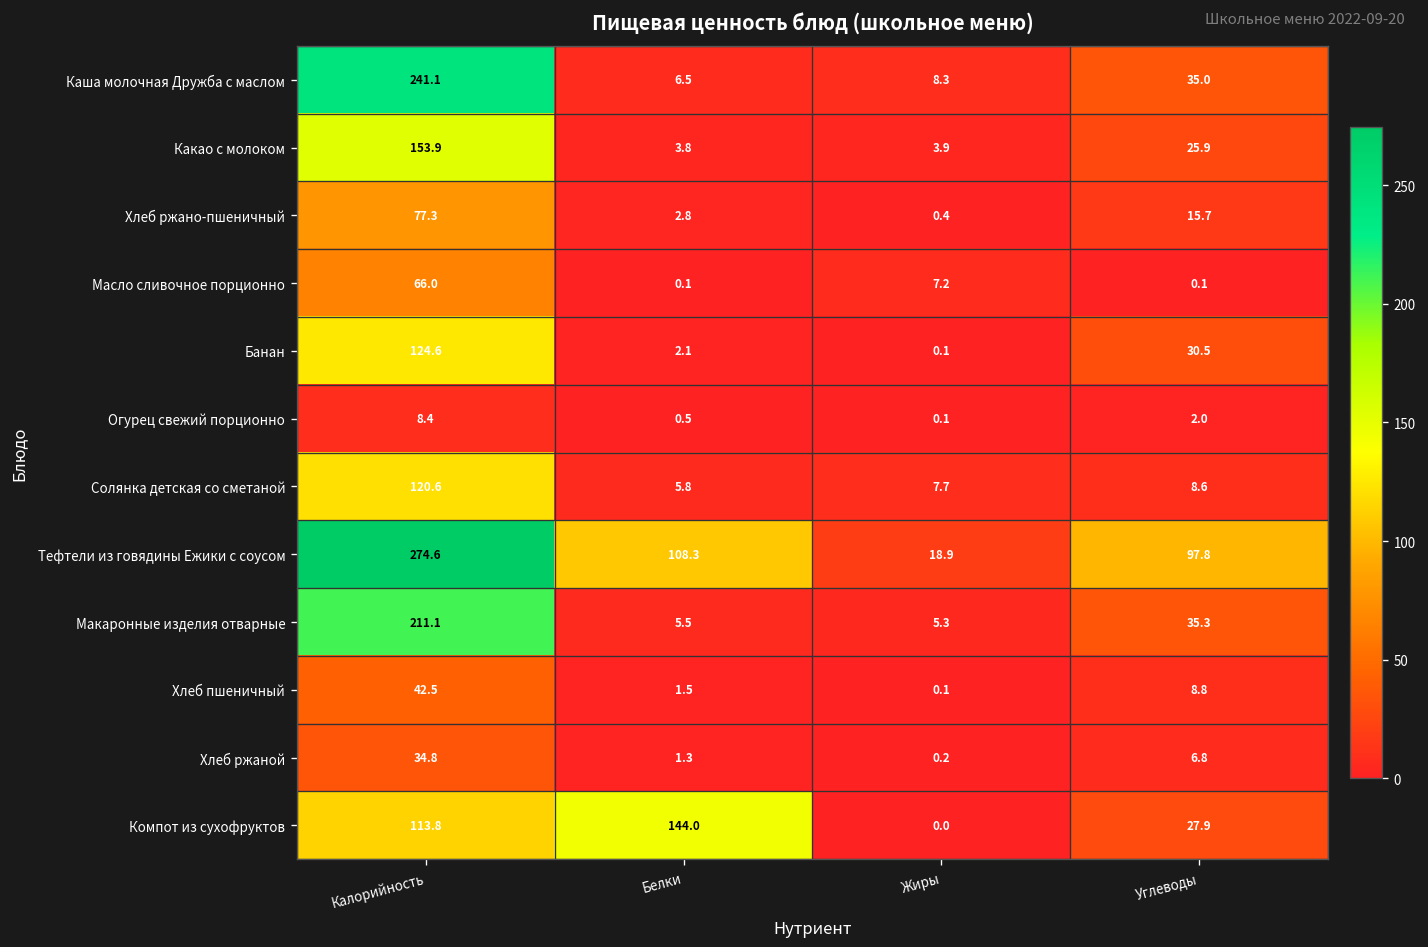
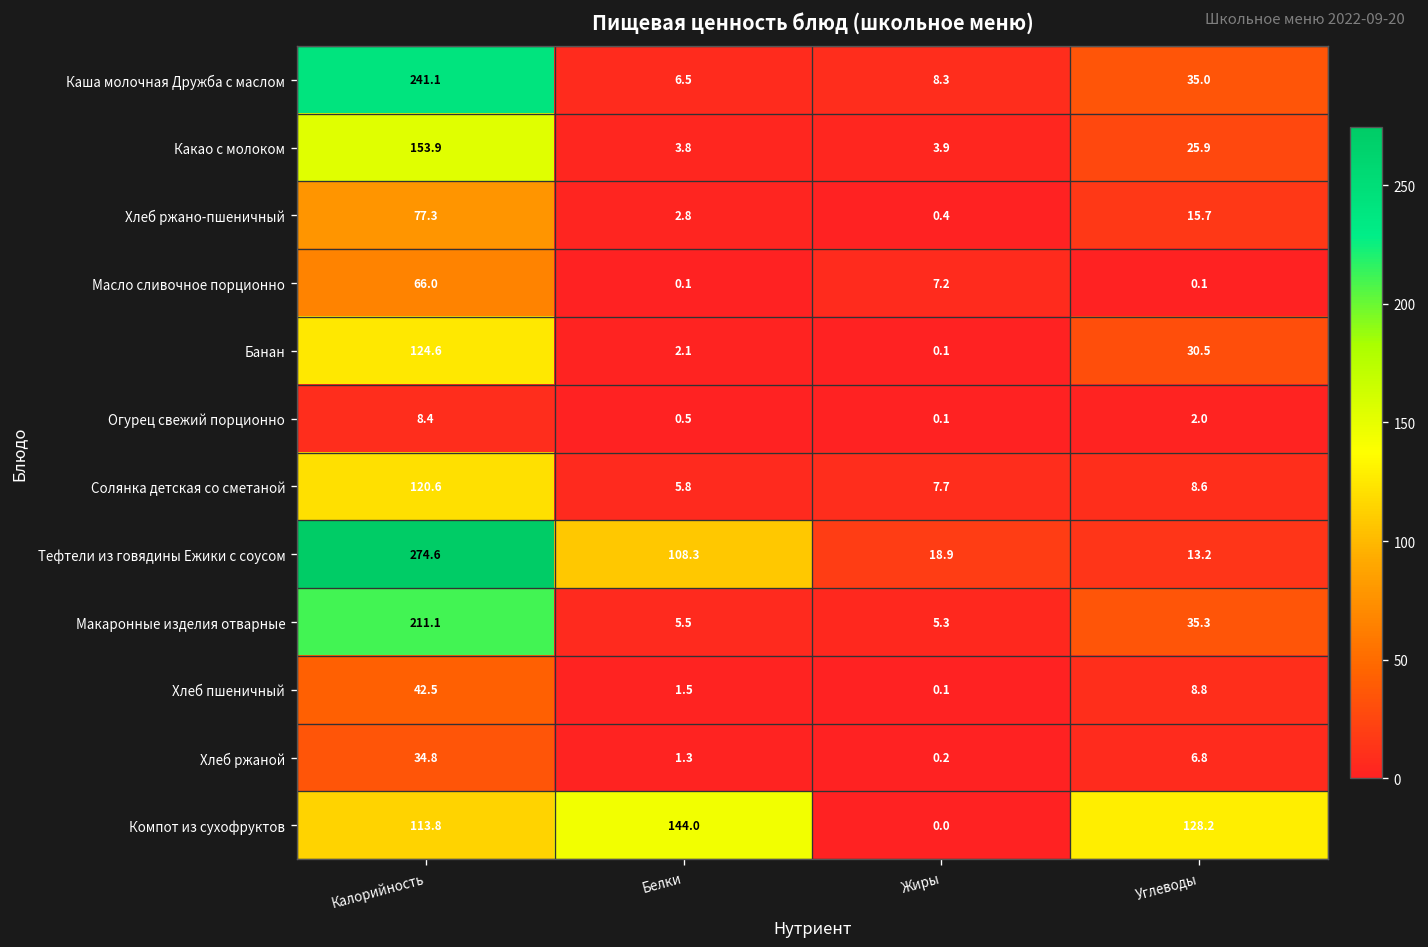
Тефтели из говядины Ежики с соусом, Углеводы: 97.8 -> 13.2
Компот из сухофруктов, Углеводы: 27.9 -> 128.2
